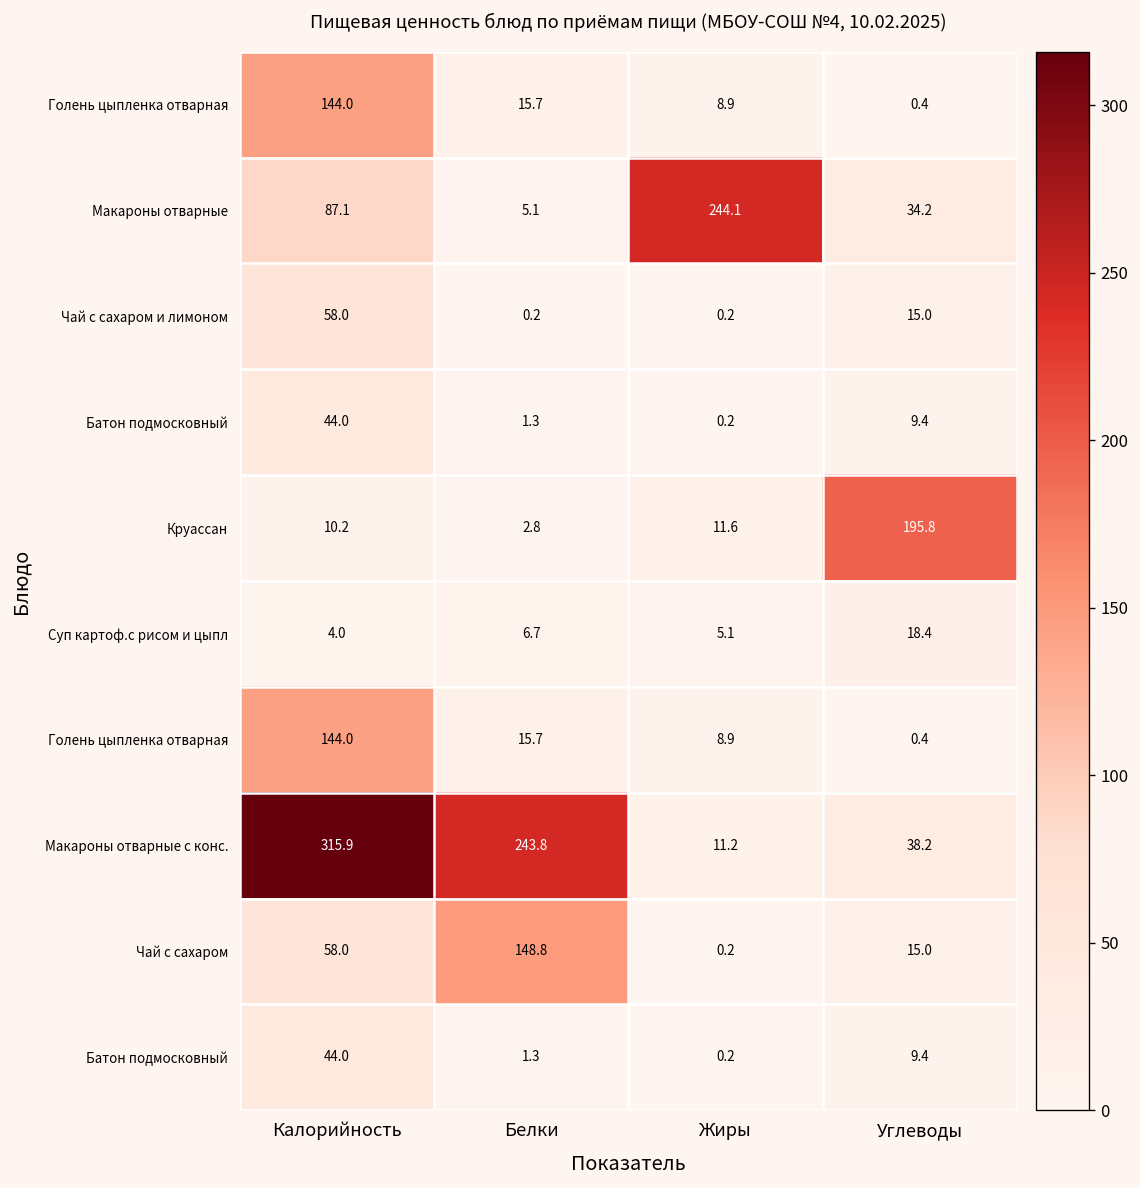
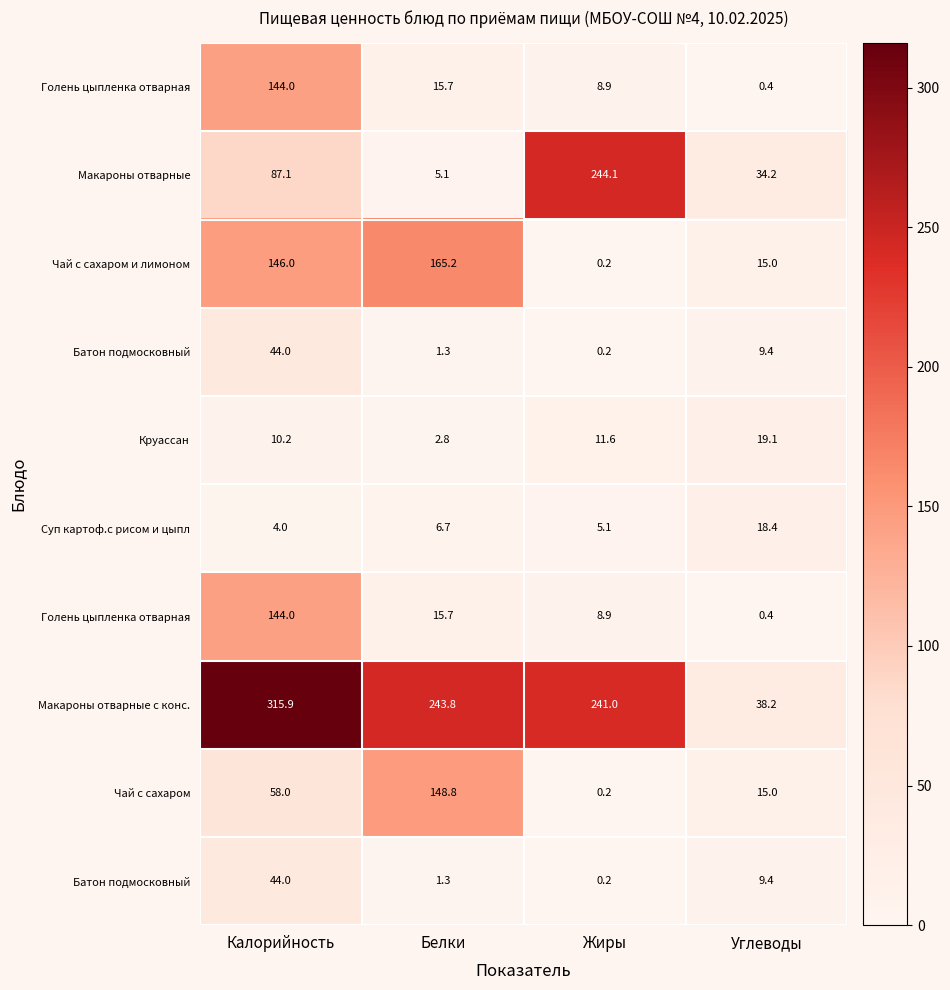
Чай с сахаром и лимоном, Калорийность: 58.0 -> 146.0
Чай с сахаром и лимоном, Белки: 0.2 -> 165.2
Круассан, Углеводы: 195.8 -> 19.1
Макароны отварные с конс., Жиры: 11.2 -> 241.0
